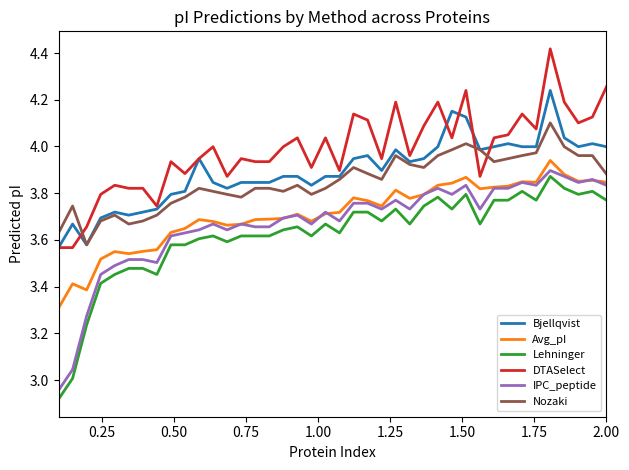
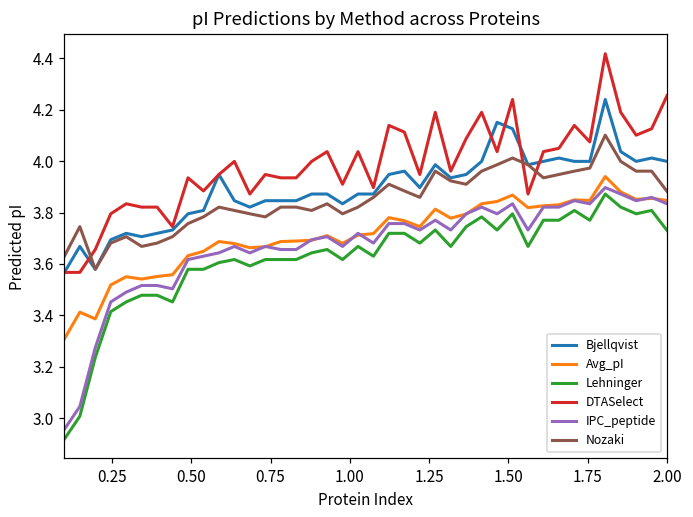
Lehninger, 2.00: 3.77 -> 3.73
